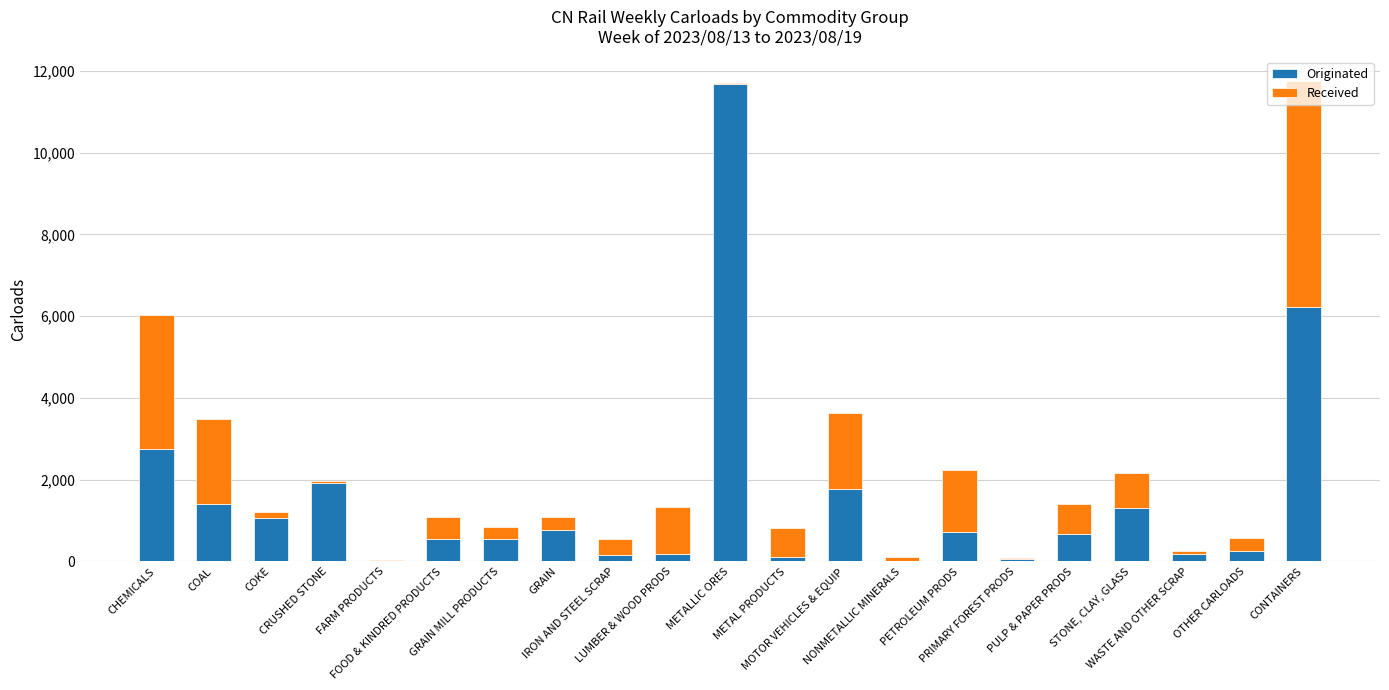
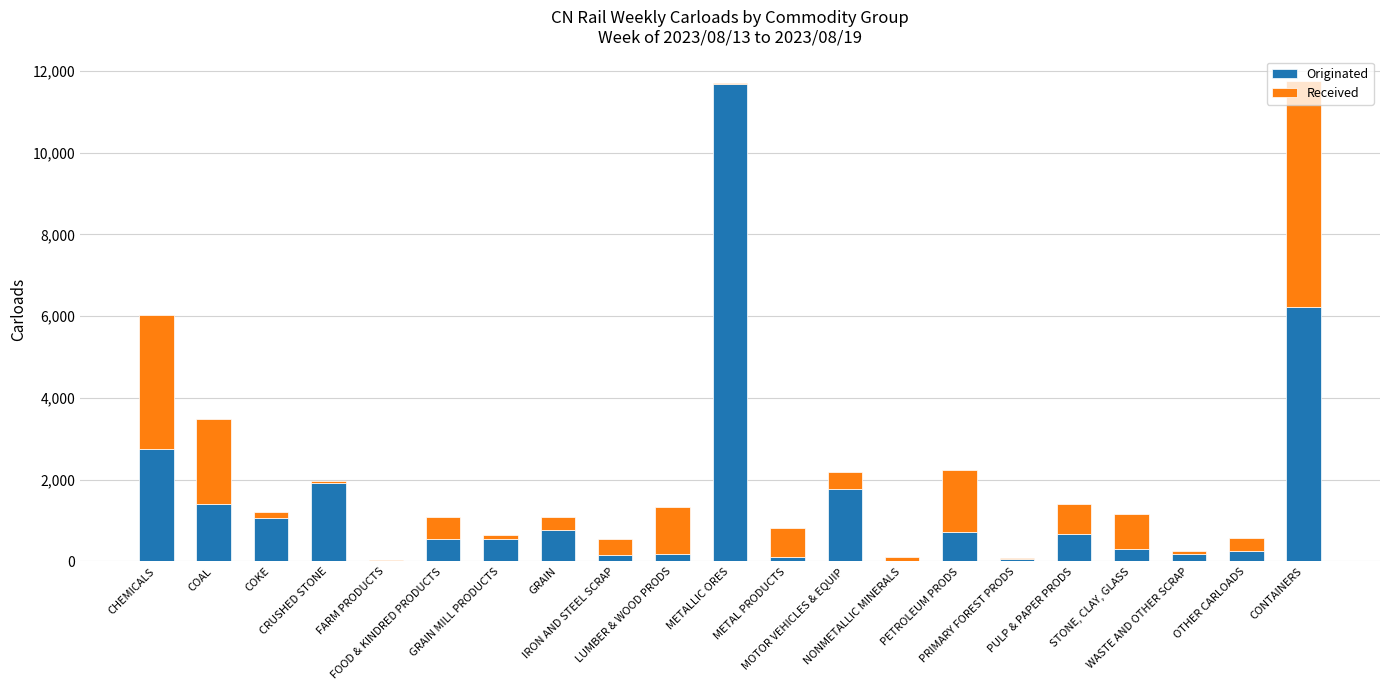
Received, GRAIN MILL PRODUCTS: 300 -> 100
Received, MOTOR VEHICLES & EQUIP: 1,800 -> 400
Originated, STONE, CLAY, GLASS: 1,300 -> 300
